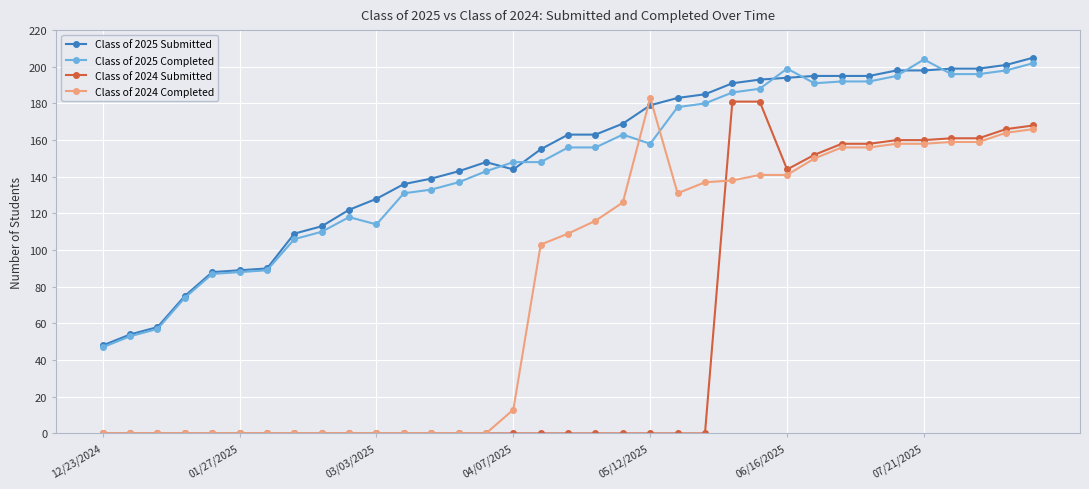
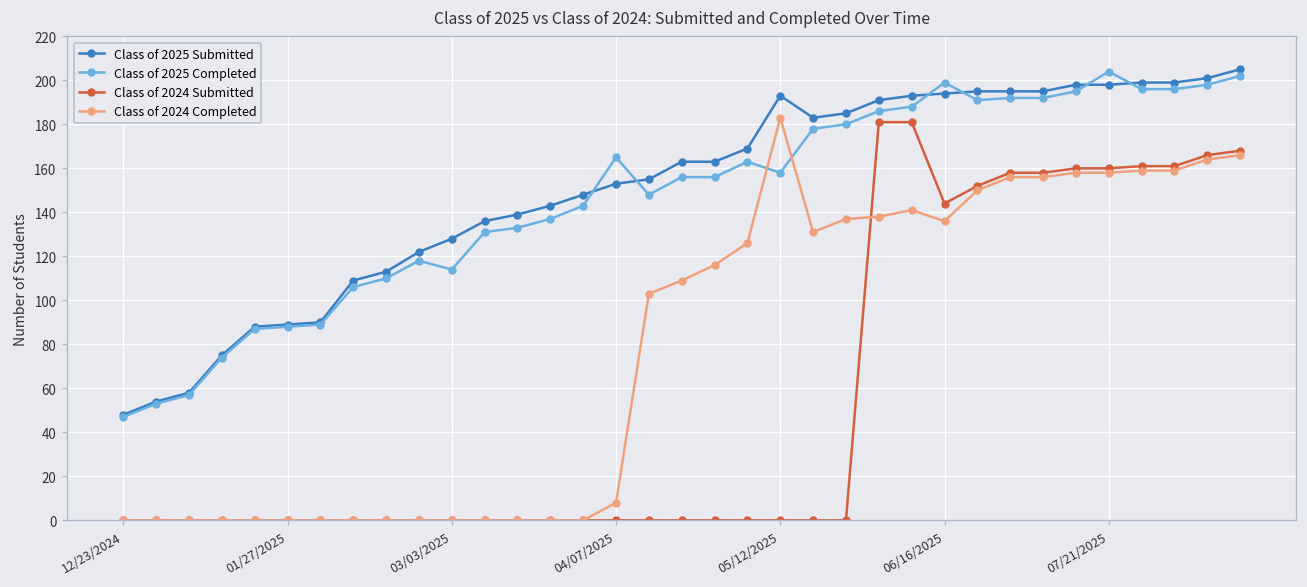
Class of 2025 Submitted, 04/07/2025: 144 -> 153
Class of 2025 Completed, 04/07/2025: 148 -> 165
Class of 2024 Completed, 04/07/2025: 13 -> 8
Class of 2025 Submitted, 05/12/2025: 179 -> 193
Class of 2024 Completed, 06/16/2025: 141 -> 136
